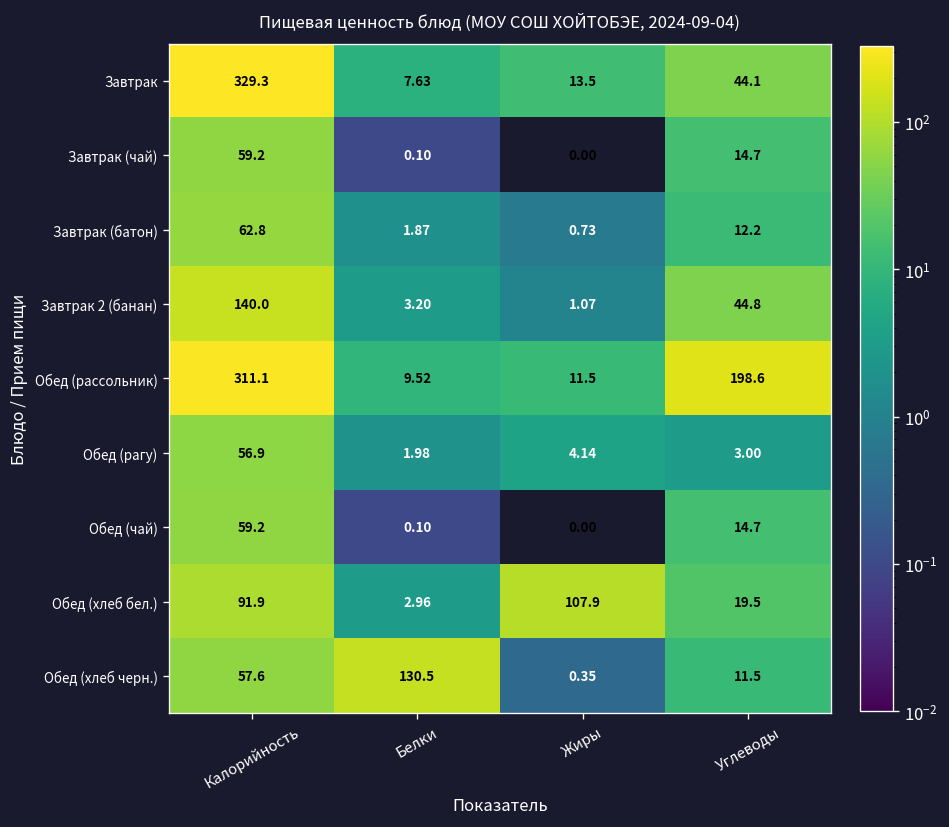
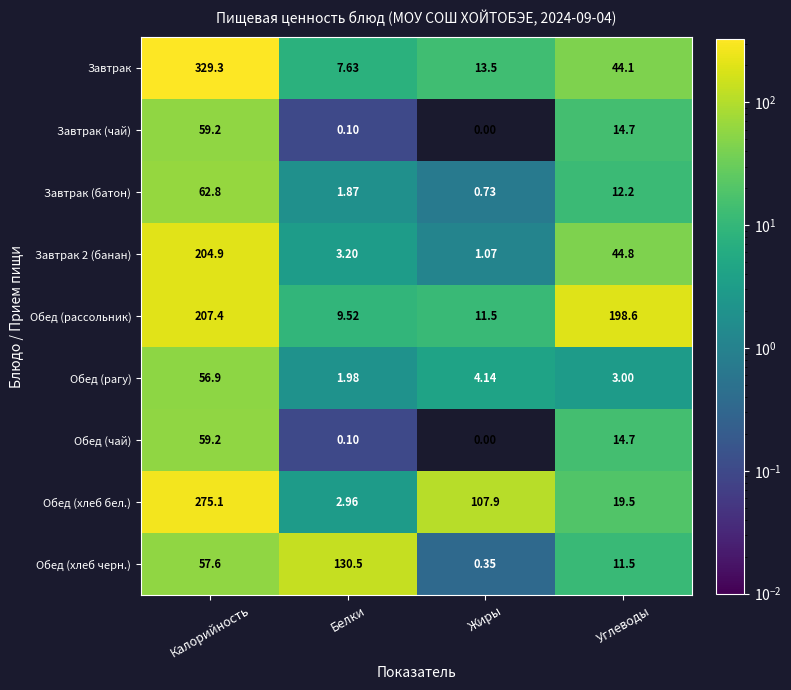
Завтрак 2 (банан), Калорийность: 140.0 -> 204.9
Обед (рассольник), Калорийность: 311.1 -> 207.4
Обед (хлеб бел.), Калорийность: 91.9 -> 275.1
